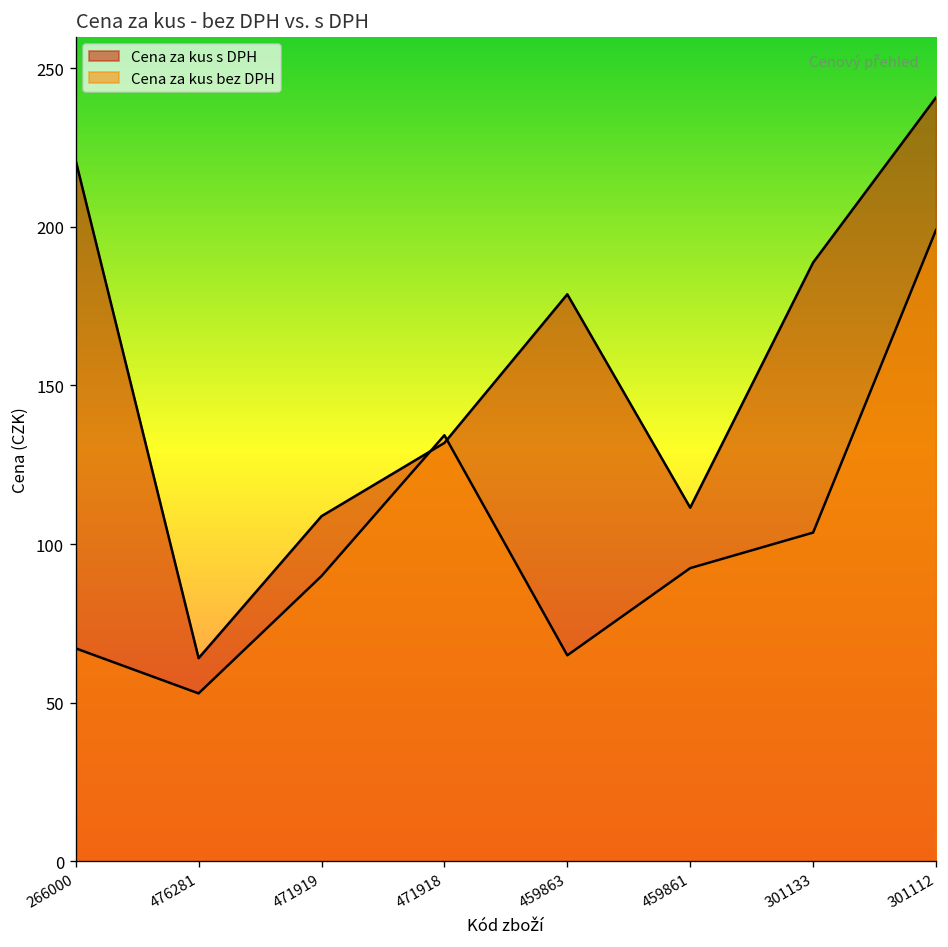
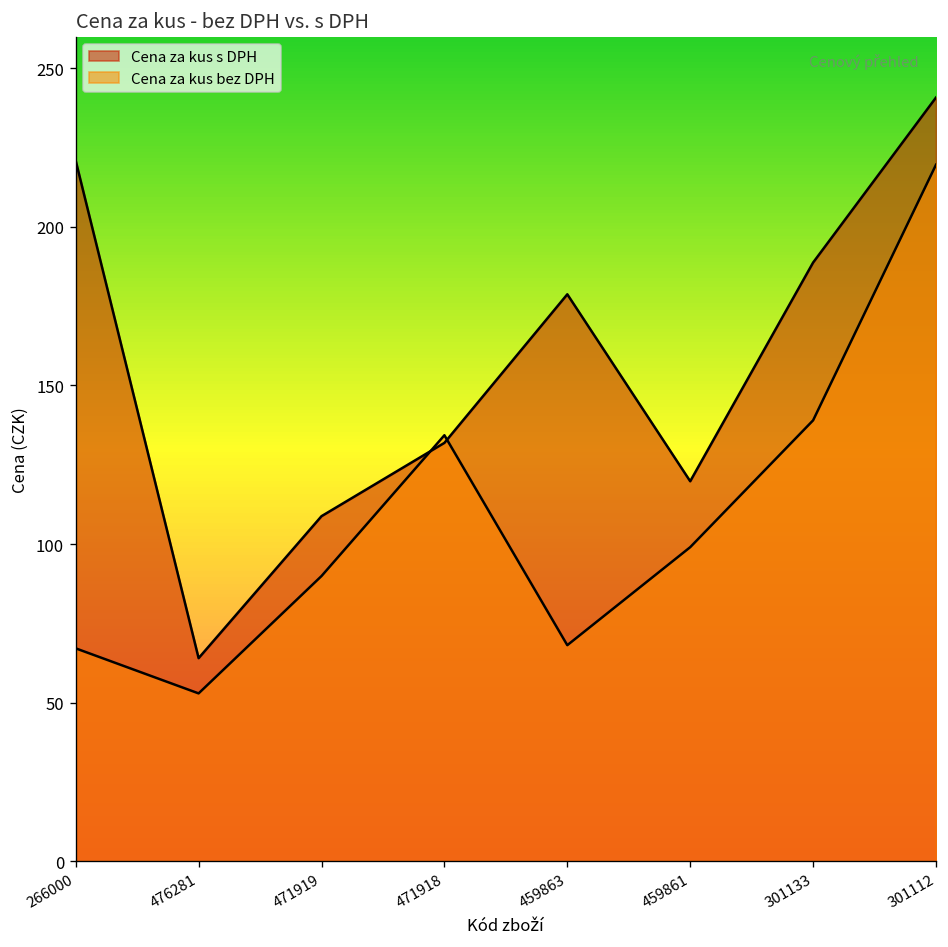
Cena za kus bez DPH, 459863: 65 -> 68
Cena za kus s DPH, 459861: 111 -> 120
Cena za kus bez DPH, 459861: 92 -> 99
Cena za kus bez DPH, 301133: 104 -> 139
Cena za kus bez DPH, 301112: 199 -> 220
